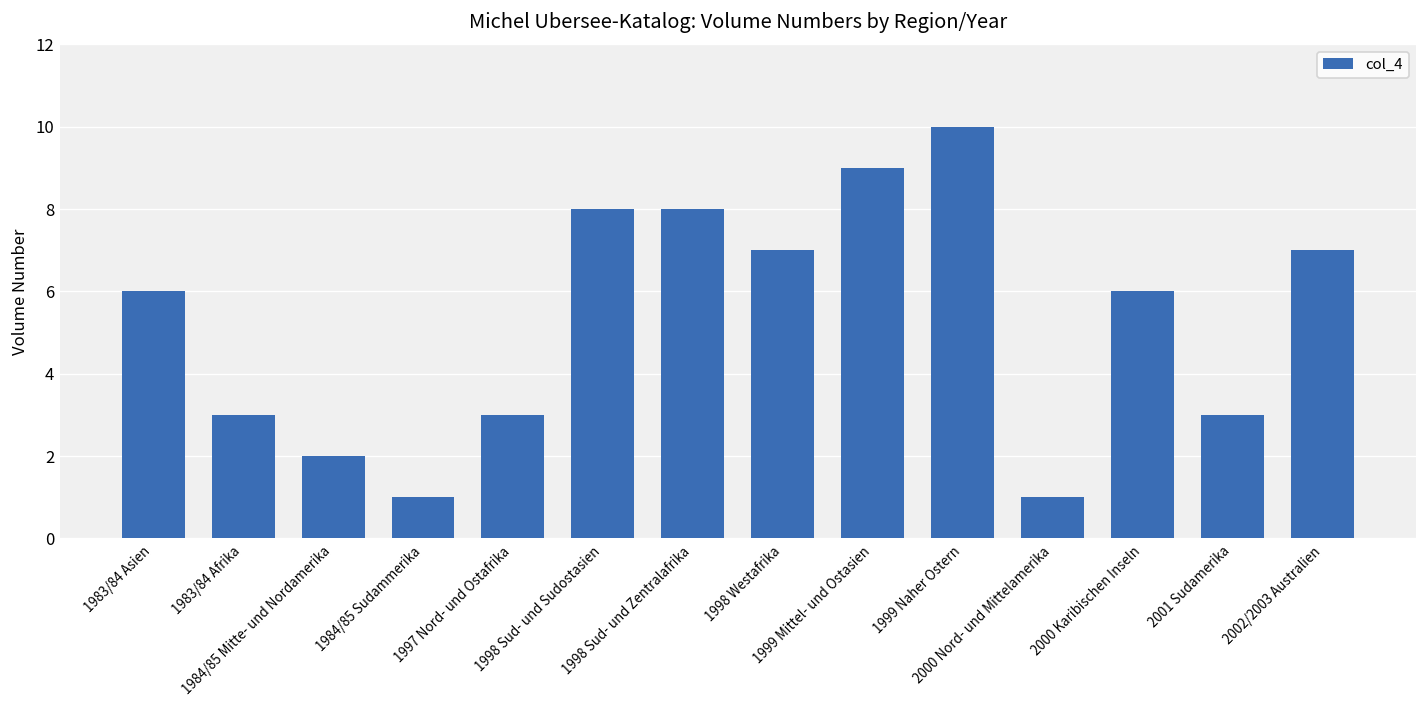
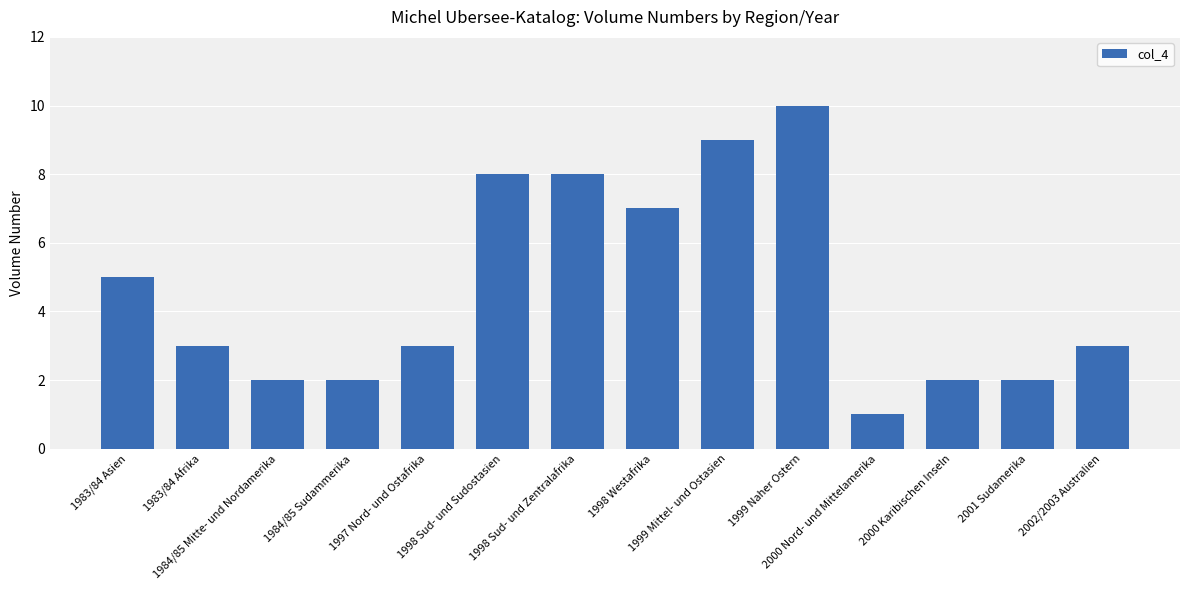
1983/84 Asien: 6 -> 5
1984/85 Sudammerika: 1 -> 2
2000 Karibischen Inseln: 6 -> 2
2001 Sudamerika: 3 -> 2
2002/2003 Australien: 7 -> 3
